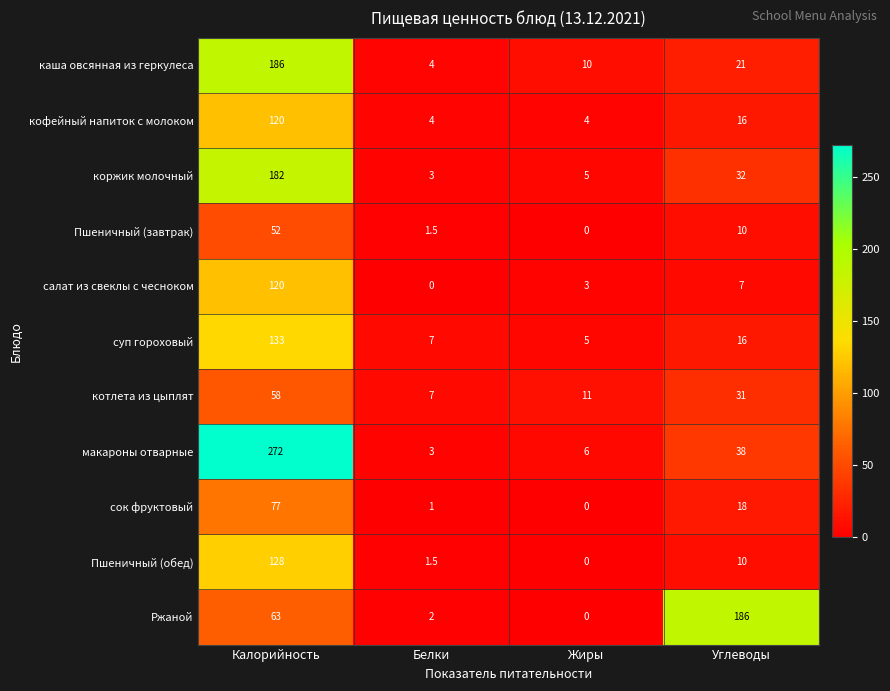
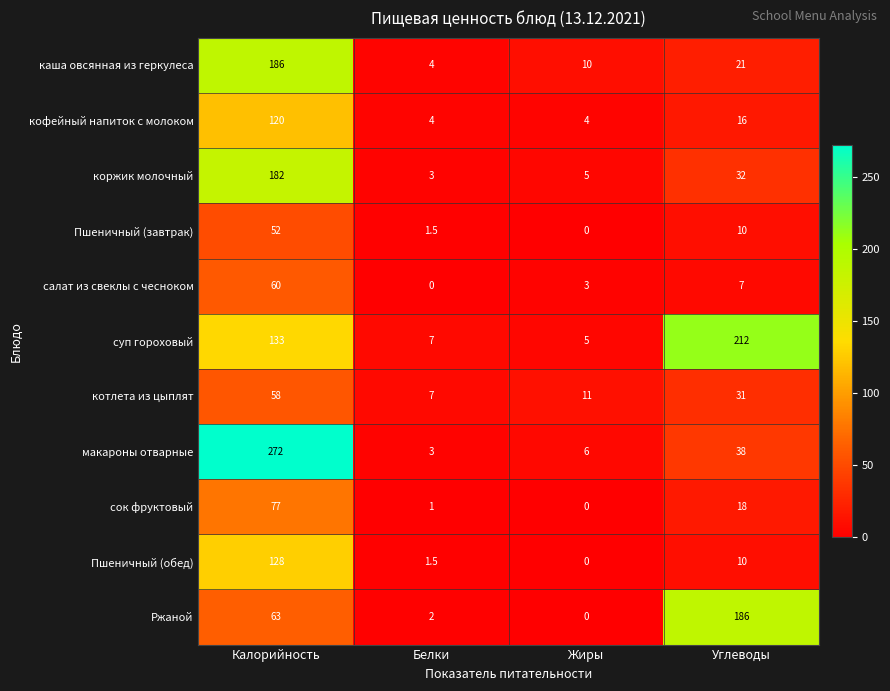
салат из свеклы с чесноком, Калорийность: 120 -> 60
суп гороховый, Углеводы: 16 -> 212
